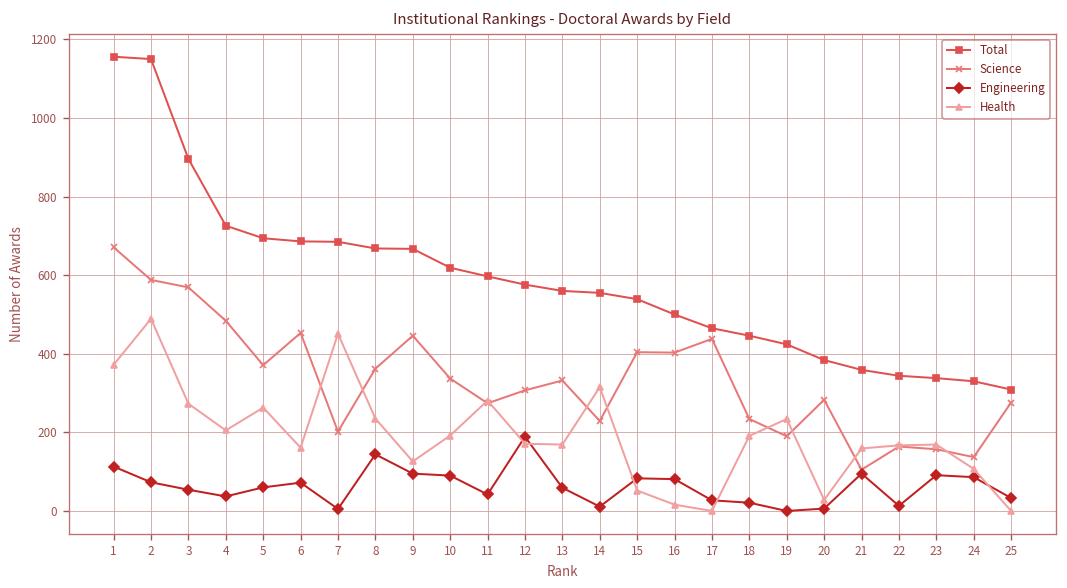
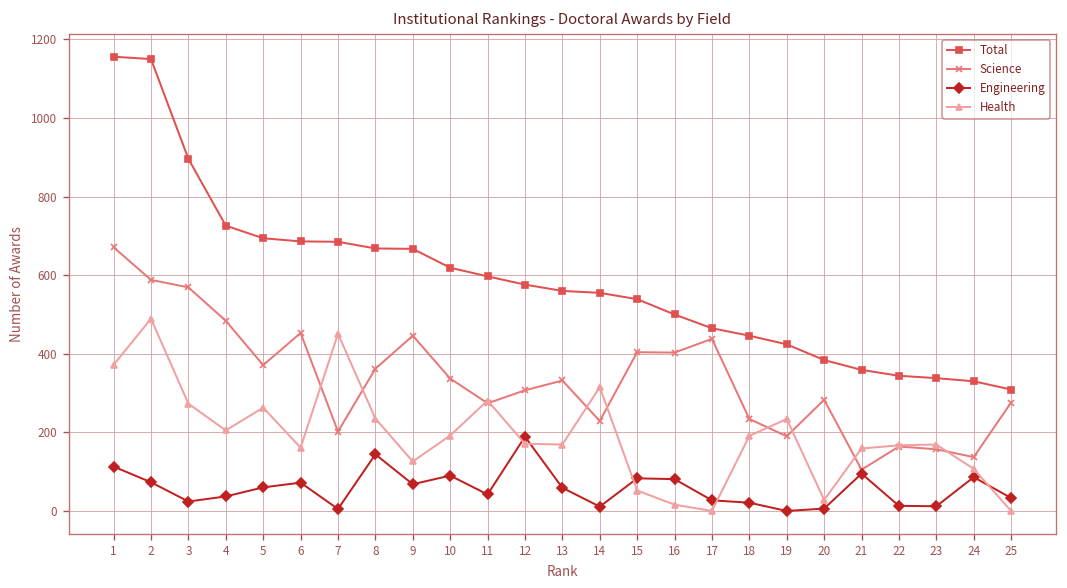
Engineering, 3: 50 -> 20
Engineering, 9: 100 -> 70
Engineering, 23: 90 -> 10
